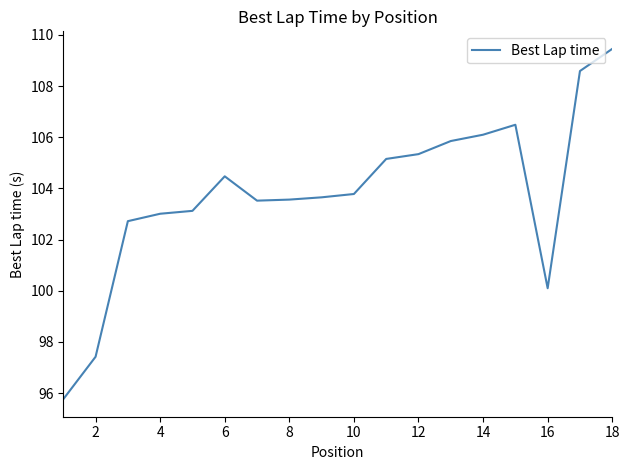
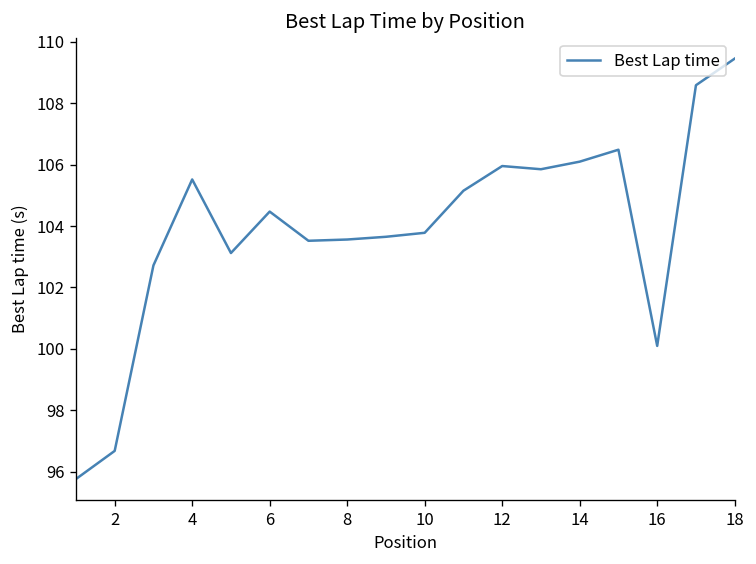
2: 97.4 -> 96.7
4: 103.0 -> 105.5
12: 105.3 -> 106.0
